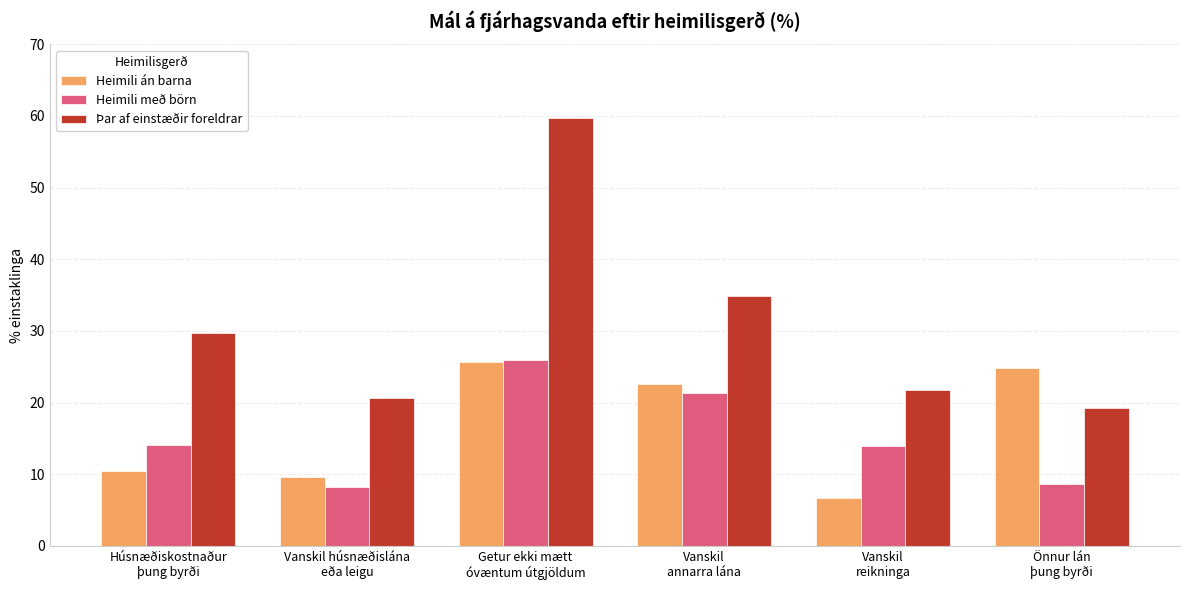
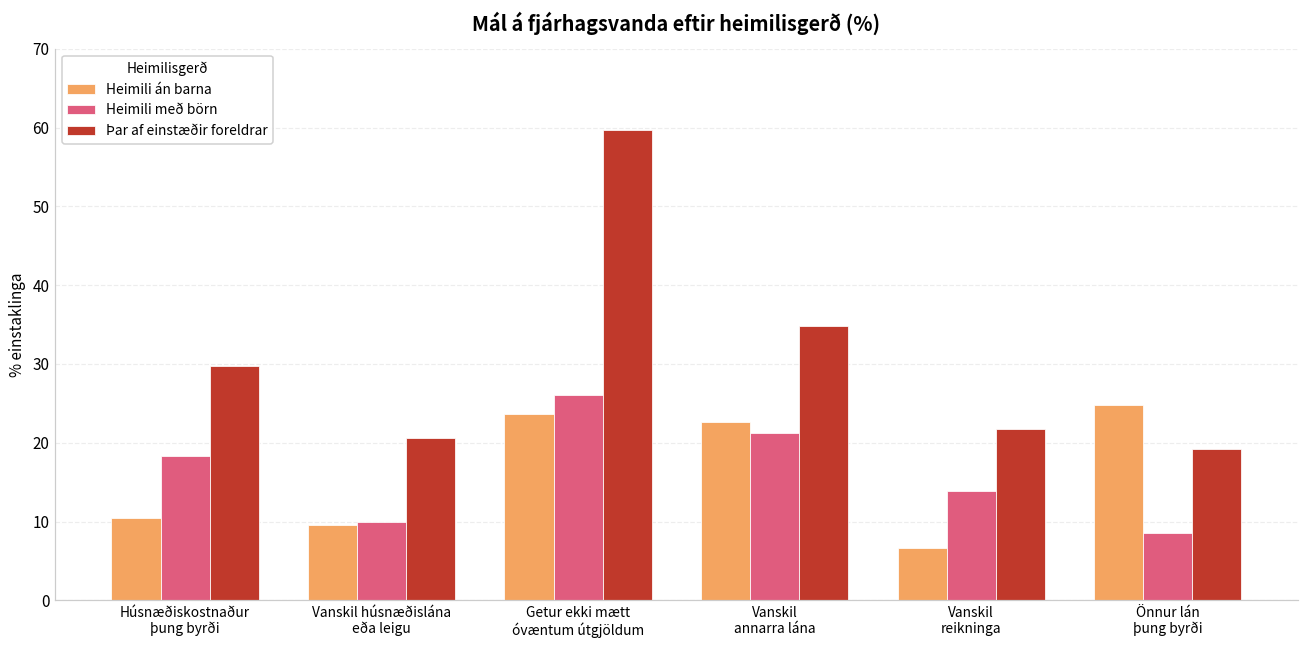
Heimili með börn, Húsnæðiskostnaður þung byrði: 14 -> 18
Heimili með börn, Vanskil húsnæðislána eða leigu: 8 -> 10
Heimili án barna, Getur ekki mætt óvæntum útgjöldum: 26 -> 24
